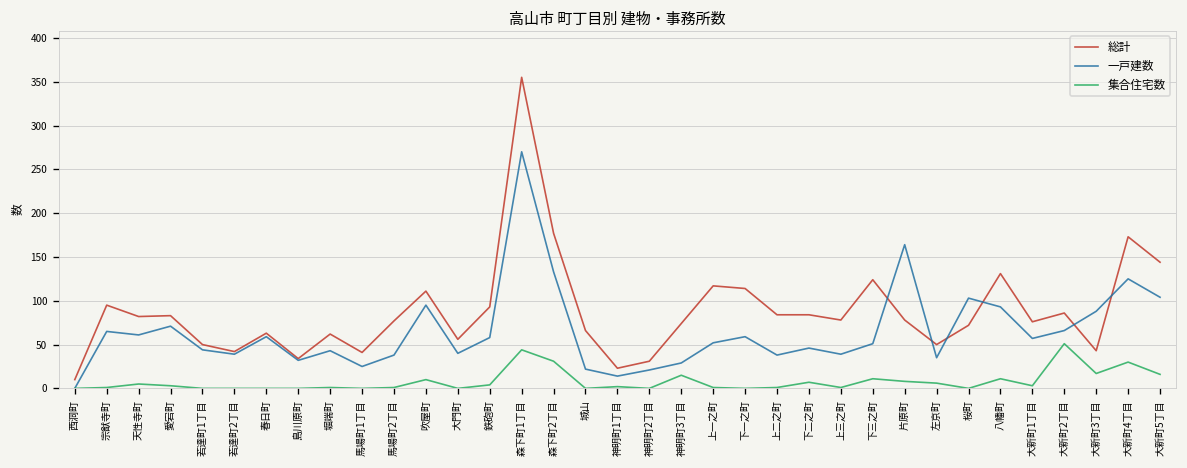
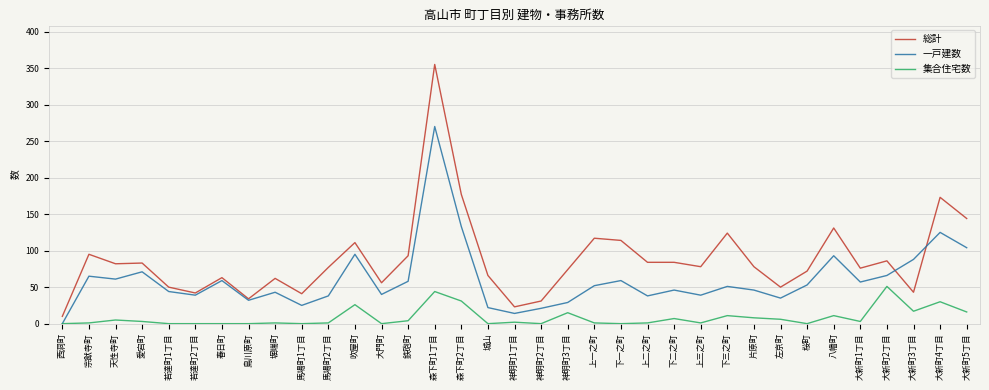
集合住宅数, 吹屋町: 10 -> 30
一戸建数, 片原町: 160 -> 50
一戸建数, 桜町: 100 -> 50
